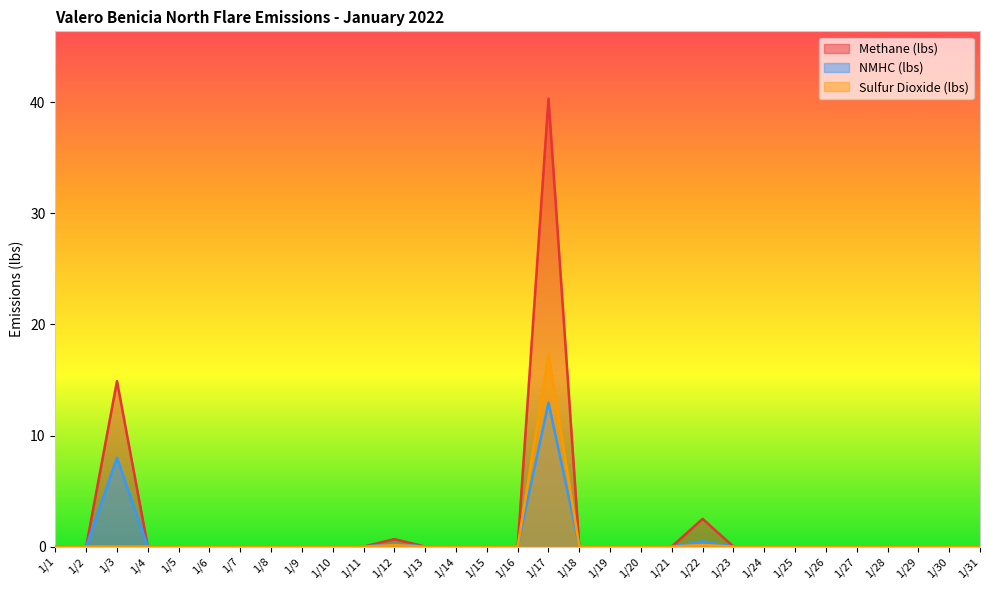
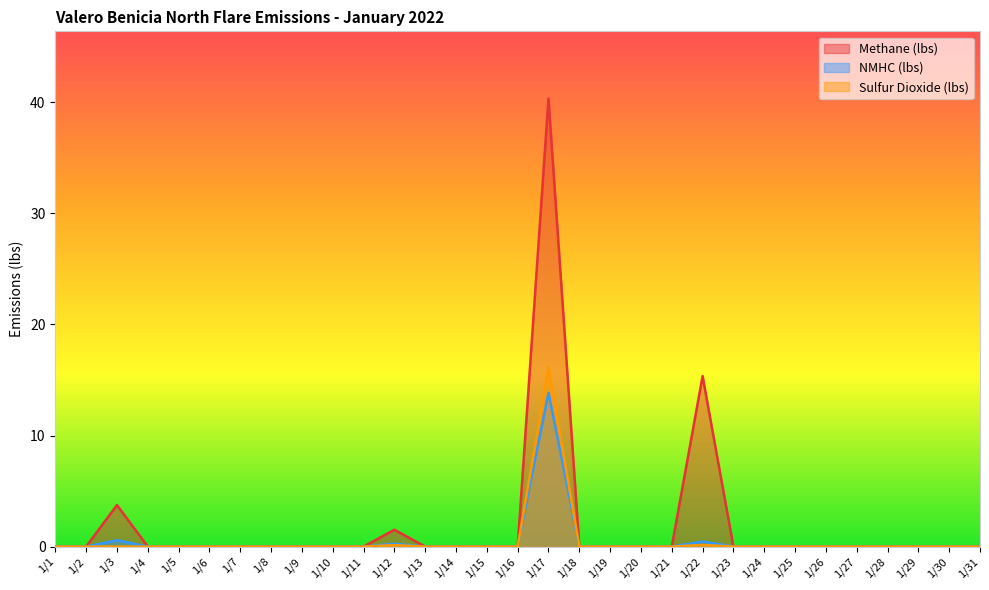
Methane (lbs), 1/3: 14.9 -> 3.7
NMHC (lbs), 1/3: 8.0 -> 0.6
Methane (lbs), 1/12: 0.7 -> 1.5
NMHC (lbs), 1/17: 13.0 -> 13.8
Sulfur Dioxide (lbs), 1/17: 17.3 -> 16.2
Methane (lbs), 1/22: 2.5 -> 15.3
